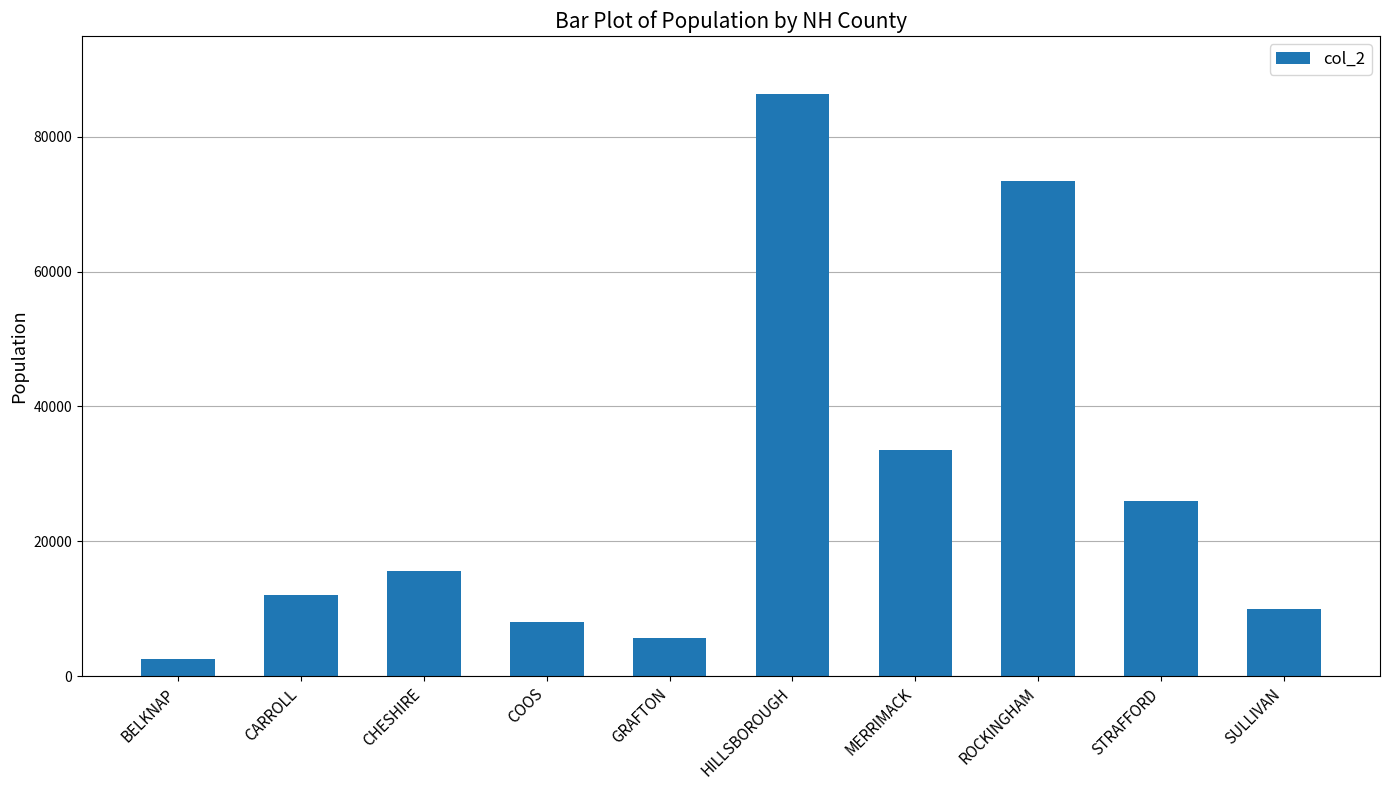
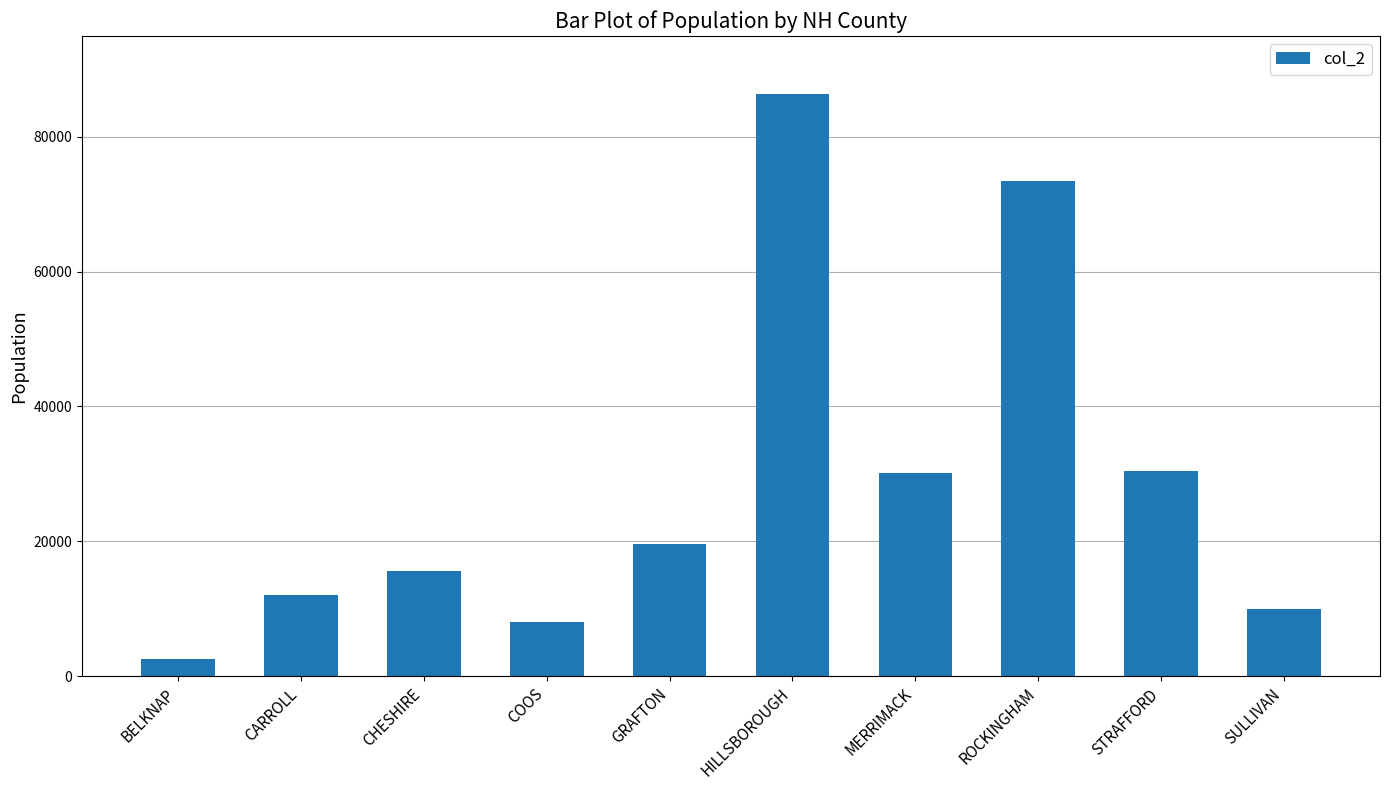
GRAFTON: 6000 -> 20000
MERRIMACK: 34000 -> 30000
STRAFFORD: 26000 -> 30000
